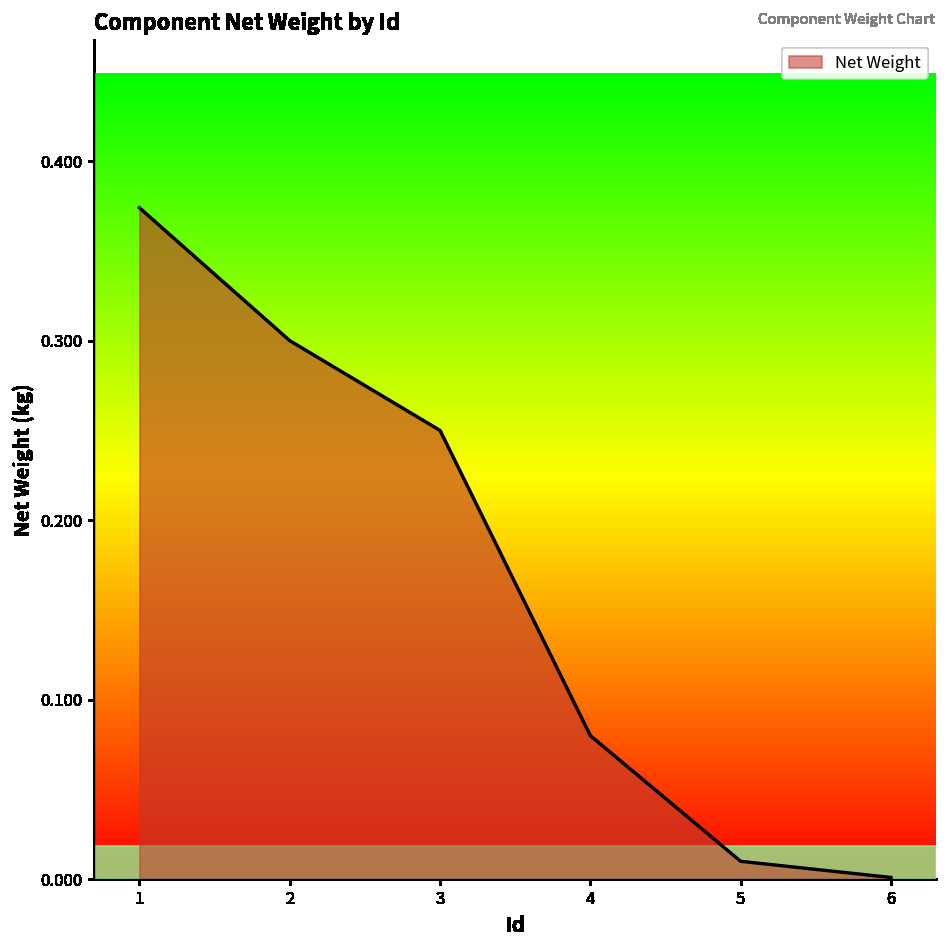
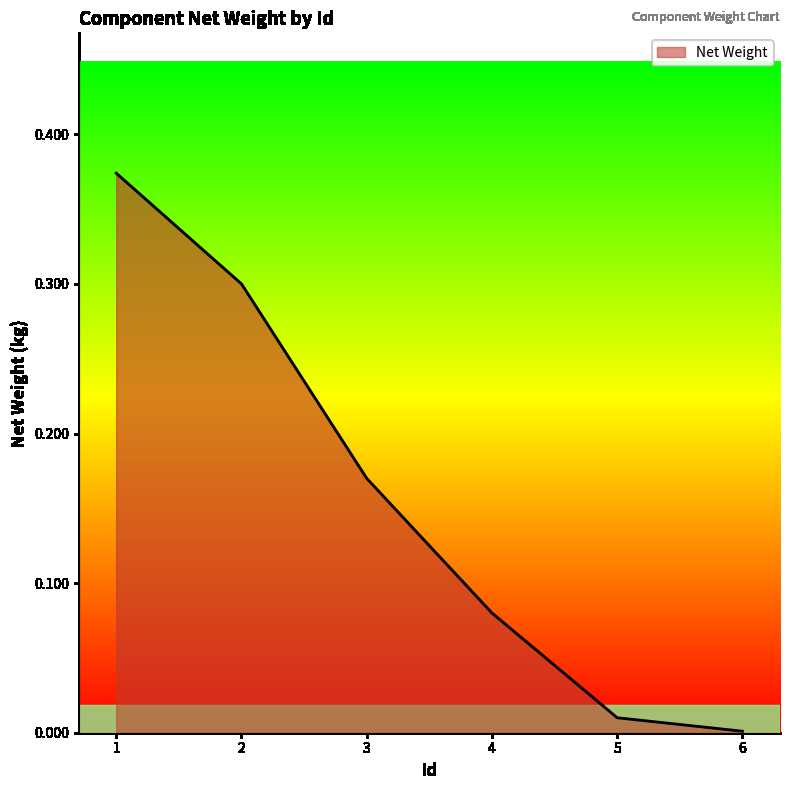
3: 0.25 -> 0.17
